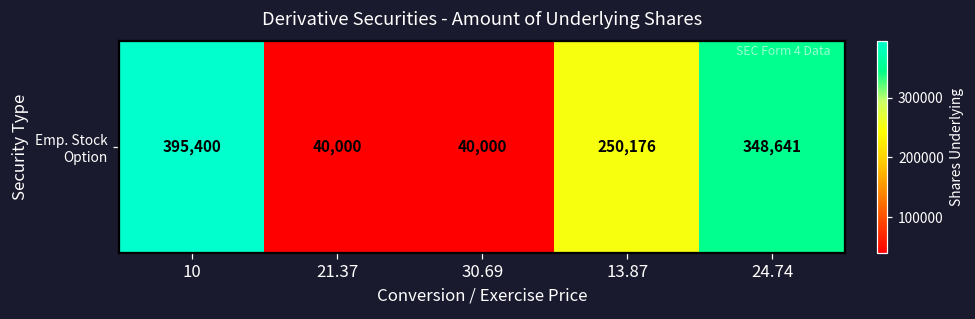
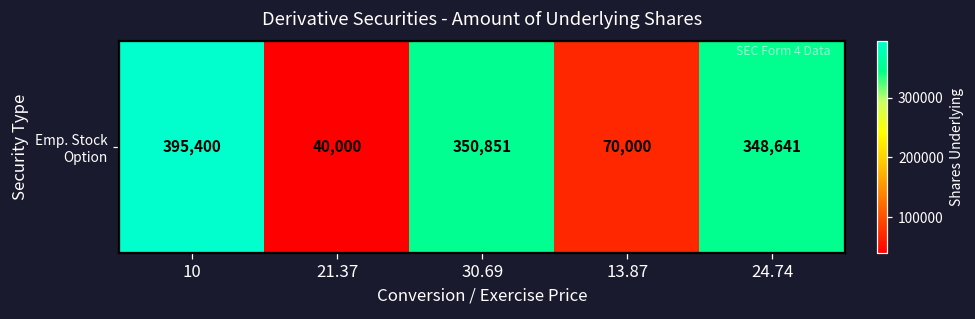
Emp. Stock Option, 30.69: 40,000 -> 350,851
Emp. Stock Option, 13.87: 250,176 -> 70,000
